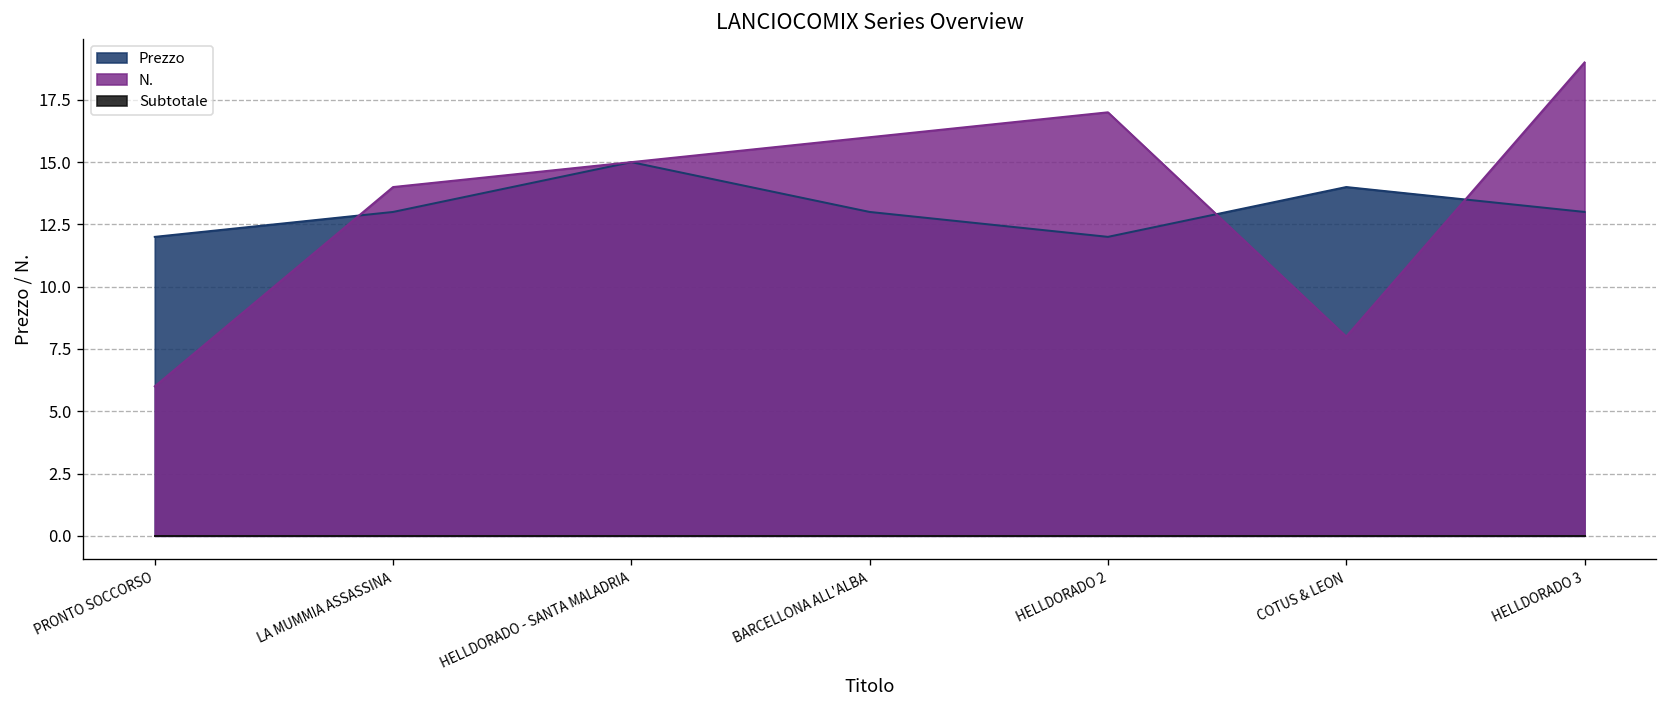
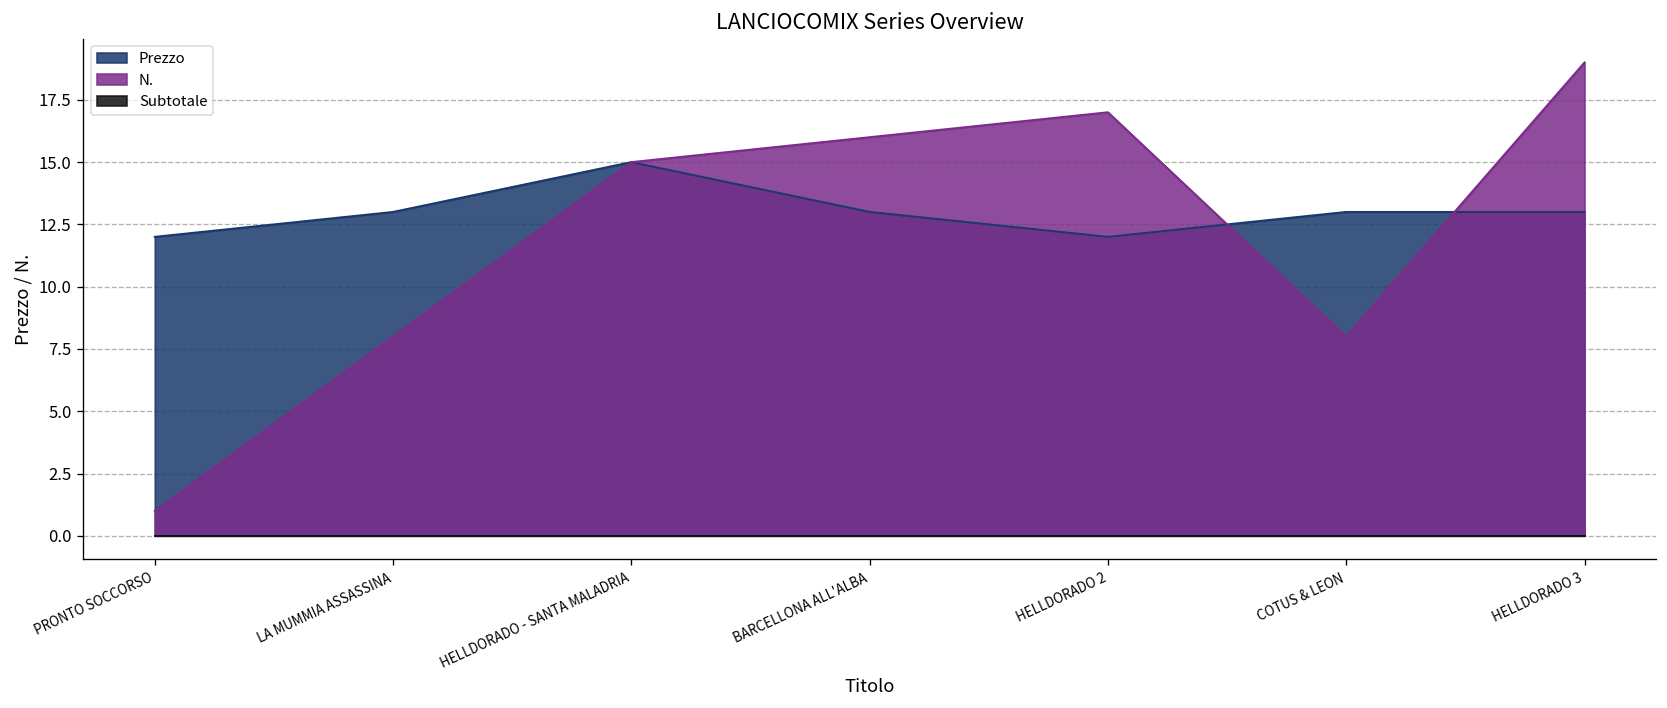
N., PRONTO SOCCORSO: 6 -> 1
N., LA MUMMIA ASSASSINA: 14 -> 8
Prezzo, COTUS & LEON: 14 -> 13
